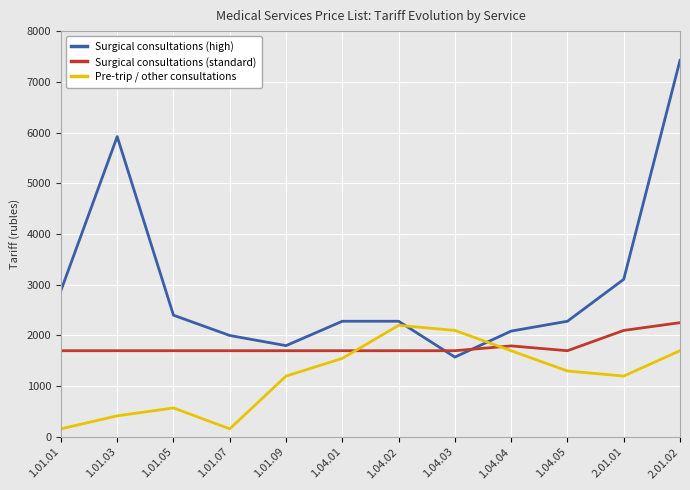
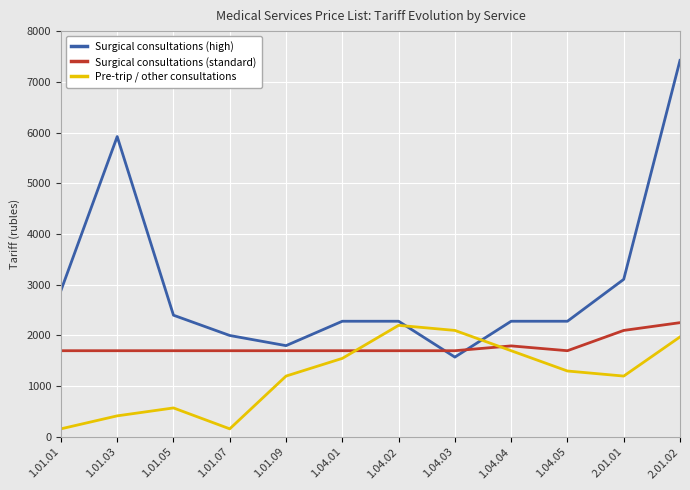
Surgical consultations (high), 1.04.04: 2100 -> 2300
Pre-trip / other consultations, 2.01.02: 1700 -> 2000
